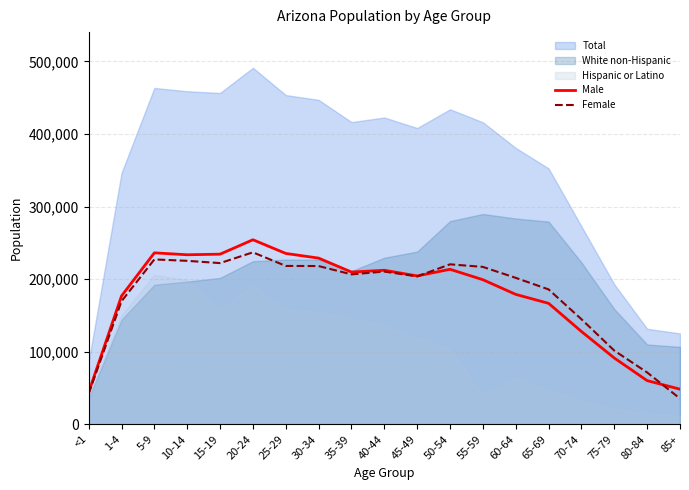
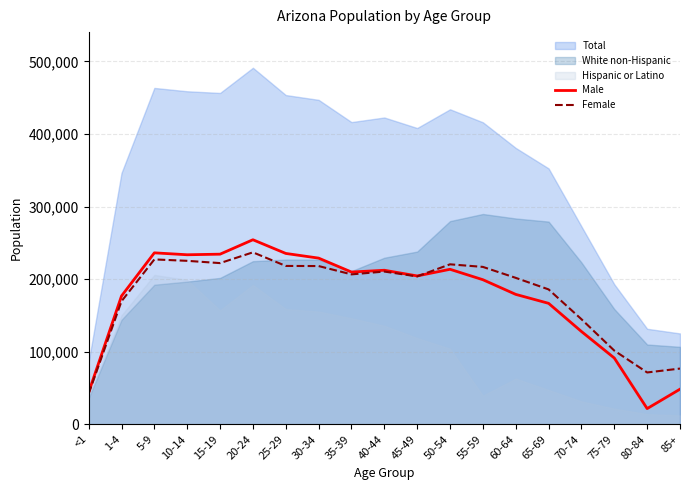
Male, 80-84: 60,000 -> 20,000
Female, 85+: 40,000 -> 80,000
